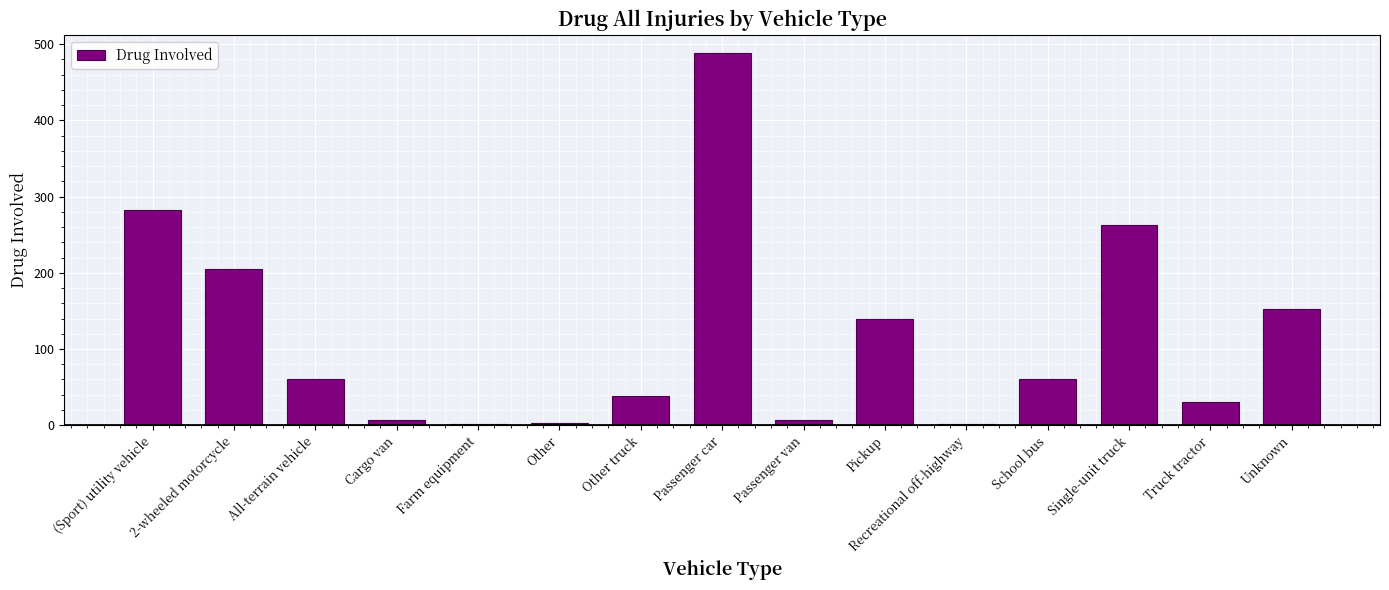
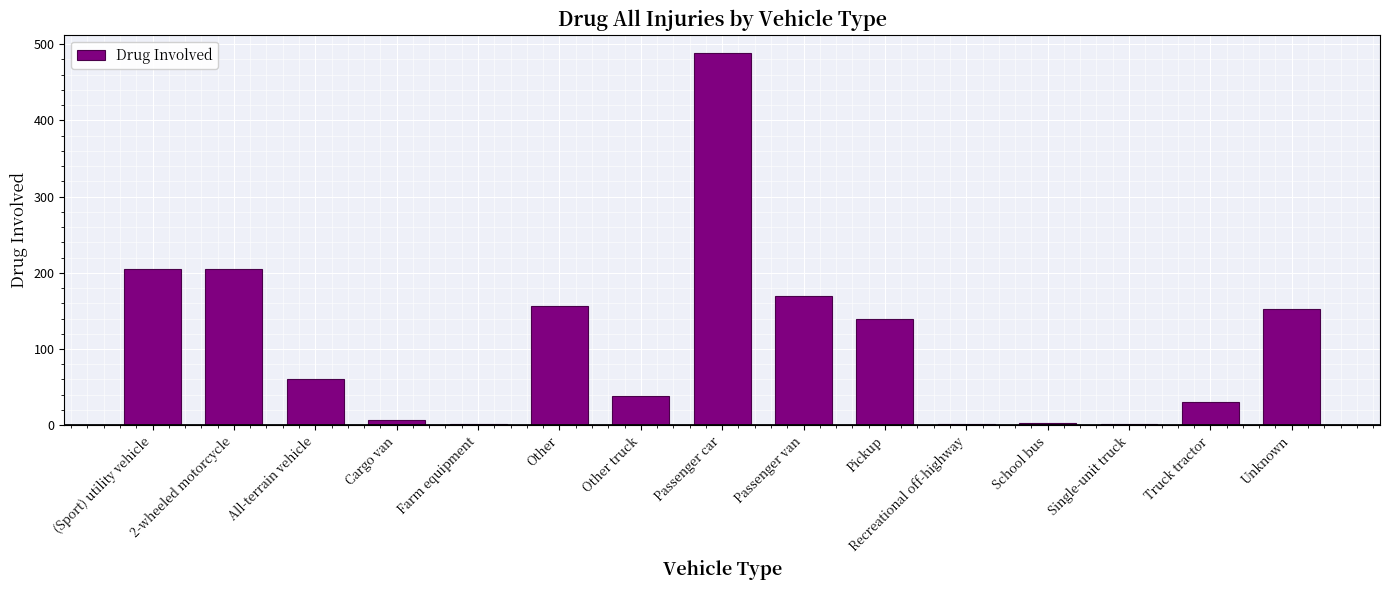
(Sport) utility vehicle: 280 -> 210
Other: 0 -> 160
Passenger van: 10 -> 170
School bus: 60 -> 0
Single-unit truck: 260 -> 0
